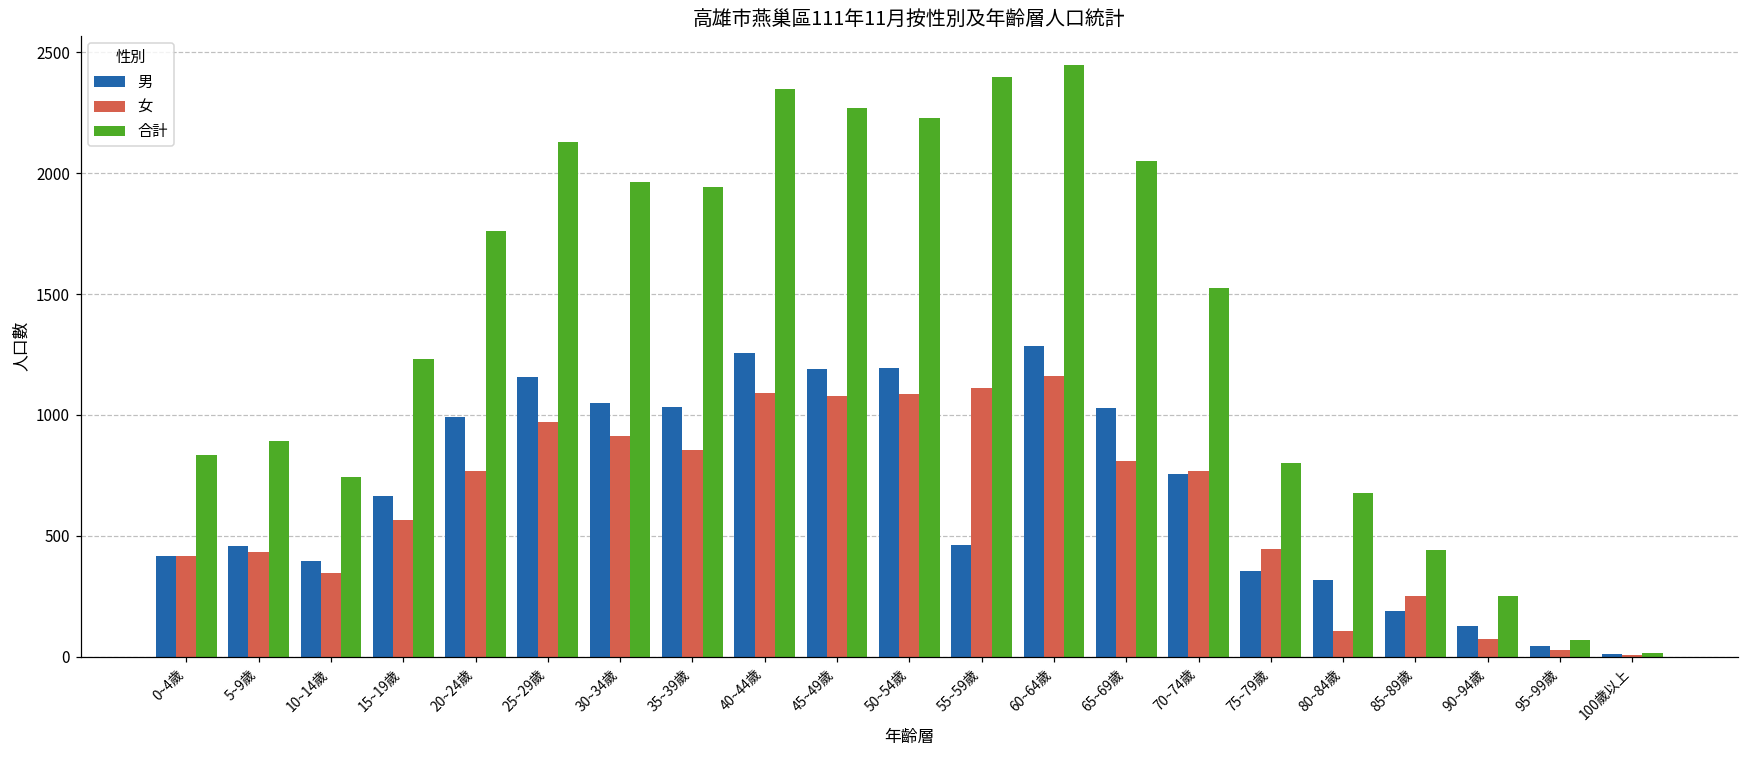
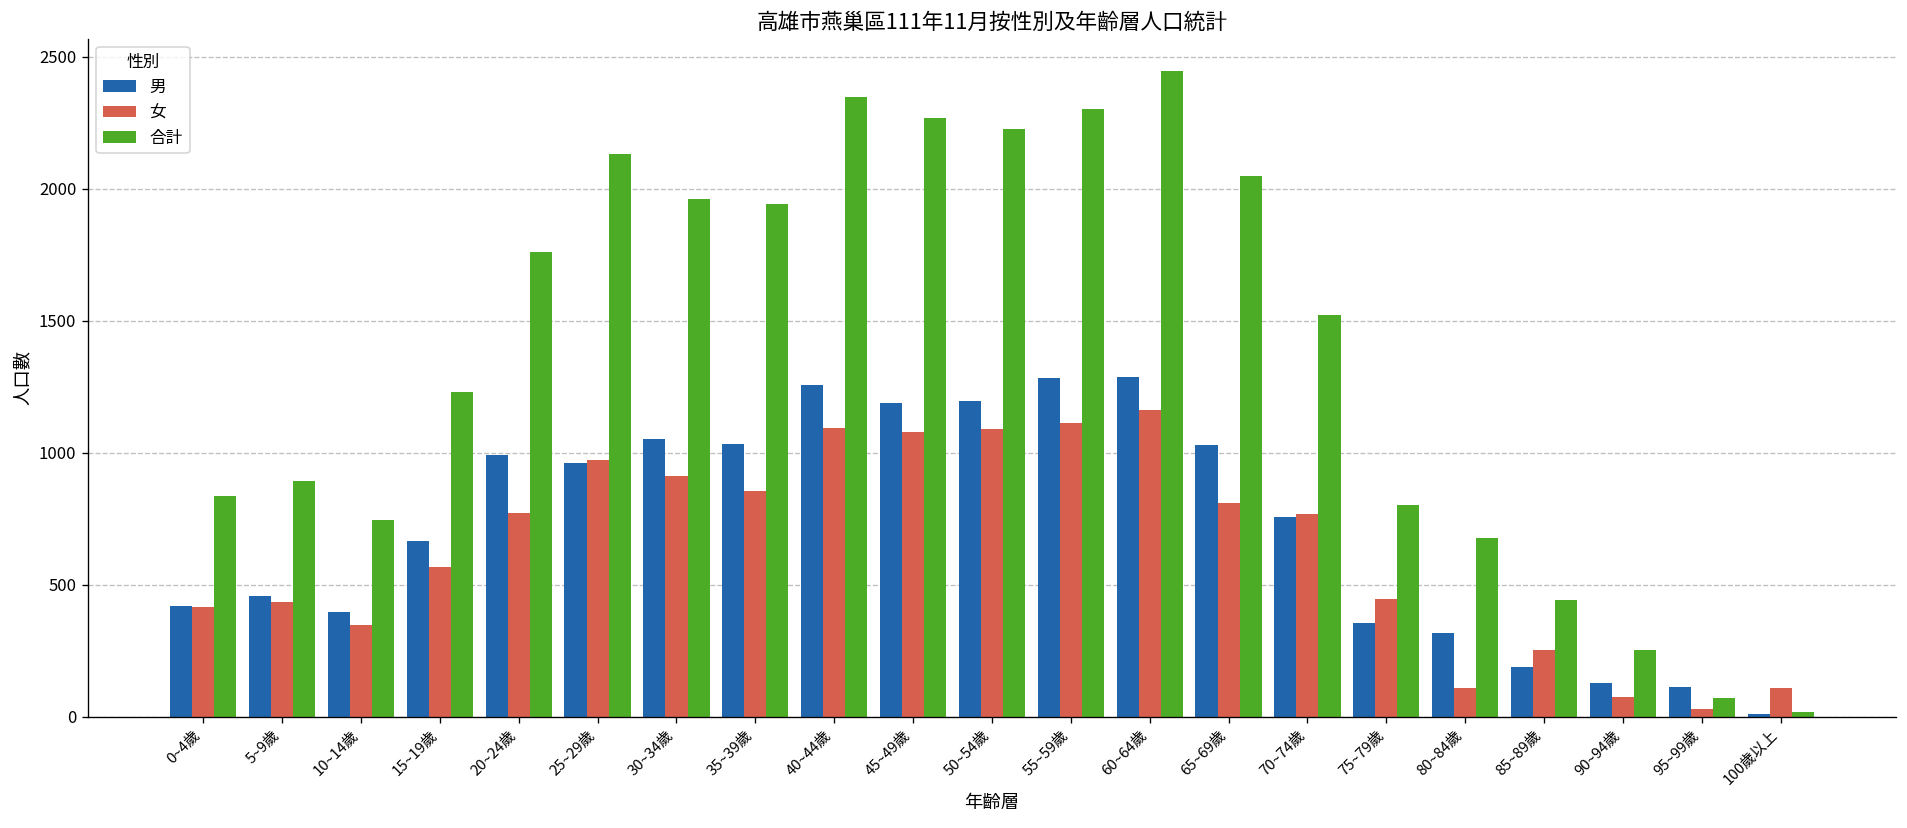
男, 25~29歲: 1160 -> 960
男, 55~59歲: 460 -> 1280
合計, 55~59歲: 2400 -> 2300
男, 95~99歲: 40 -> 110
女, 100歲以上: 10 -> 110
